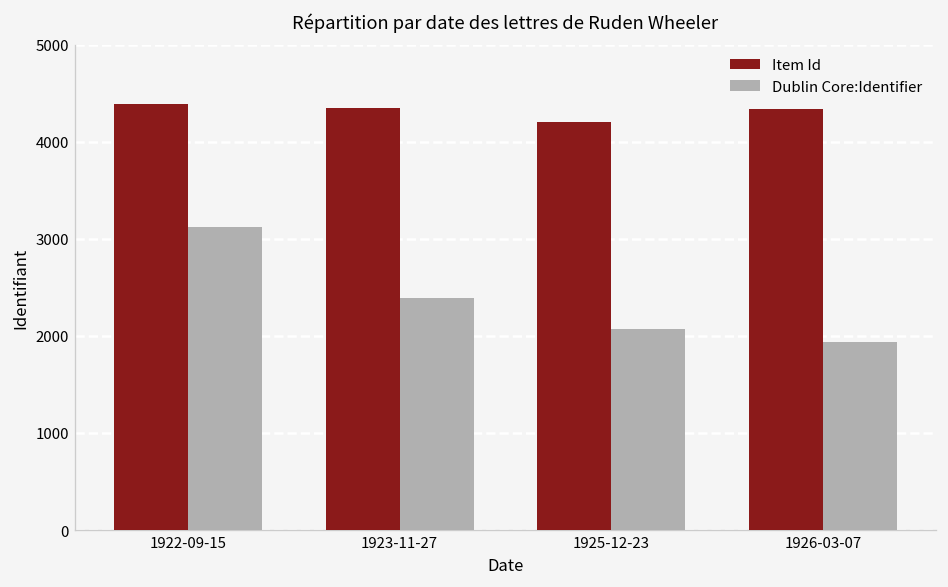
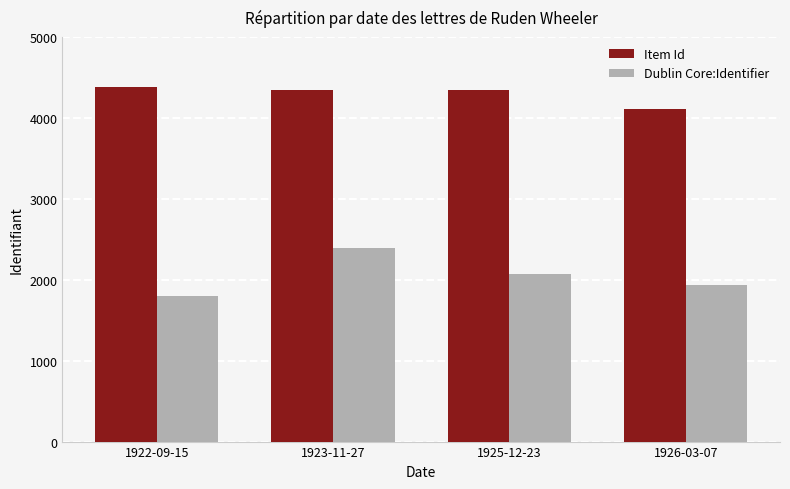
Dublin Core:Identifier, 1922-09-15: 3100 -> 1800
Item Id, 1925-12-23: 4200 -> 4300
Item Id, 1926-03-07: 4300 -> 4100
